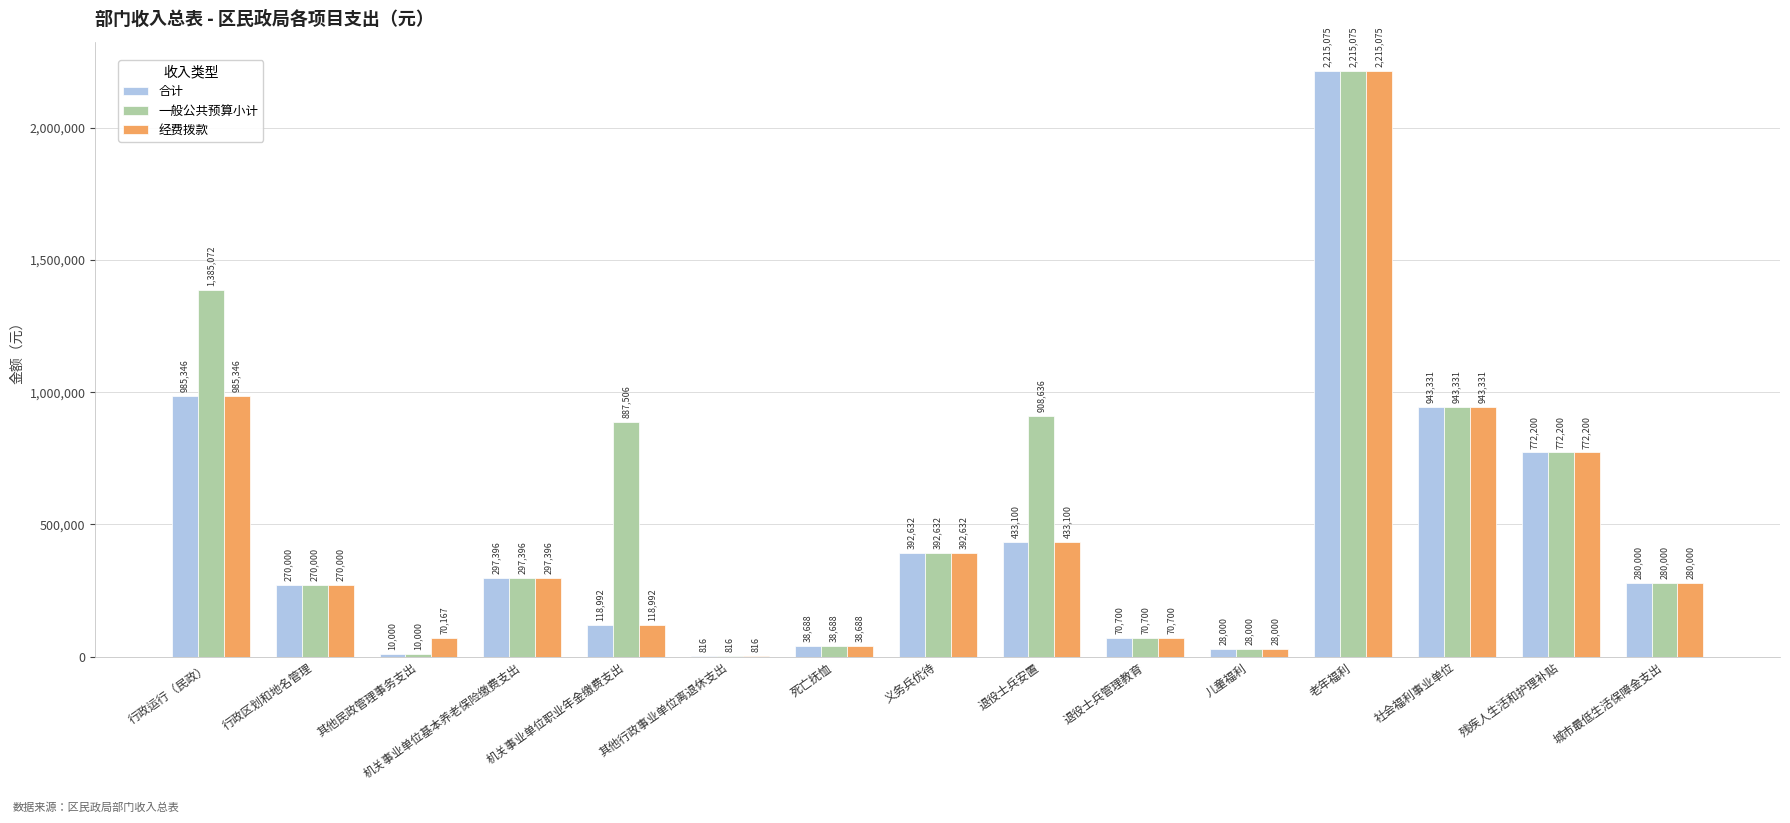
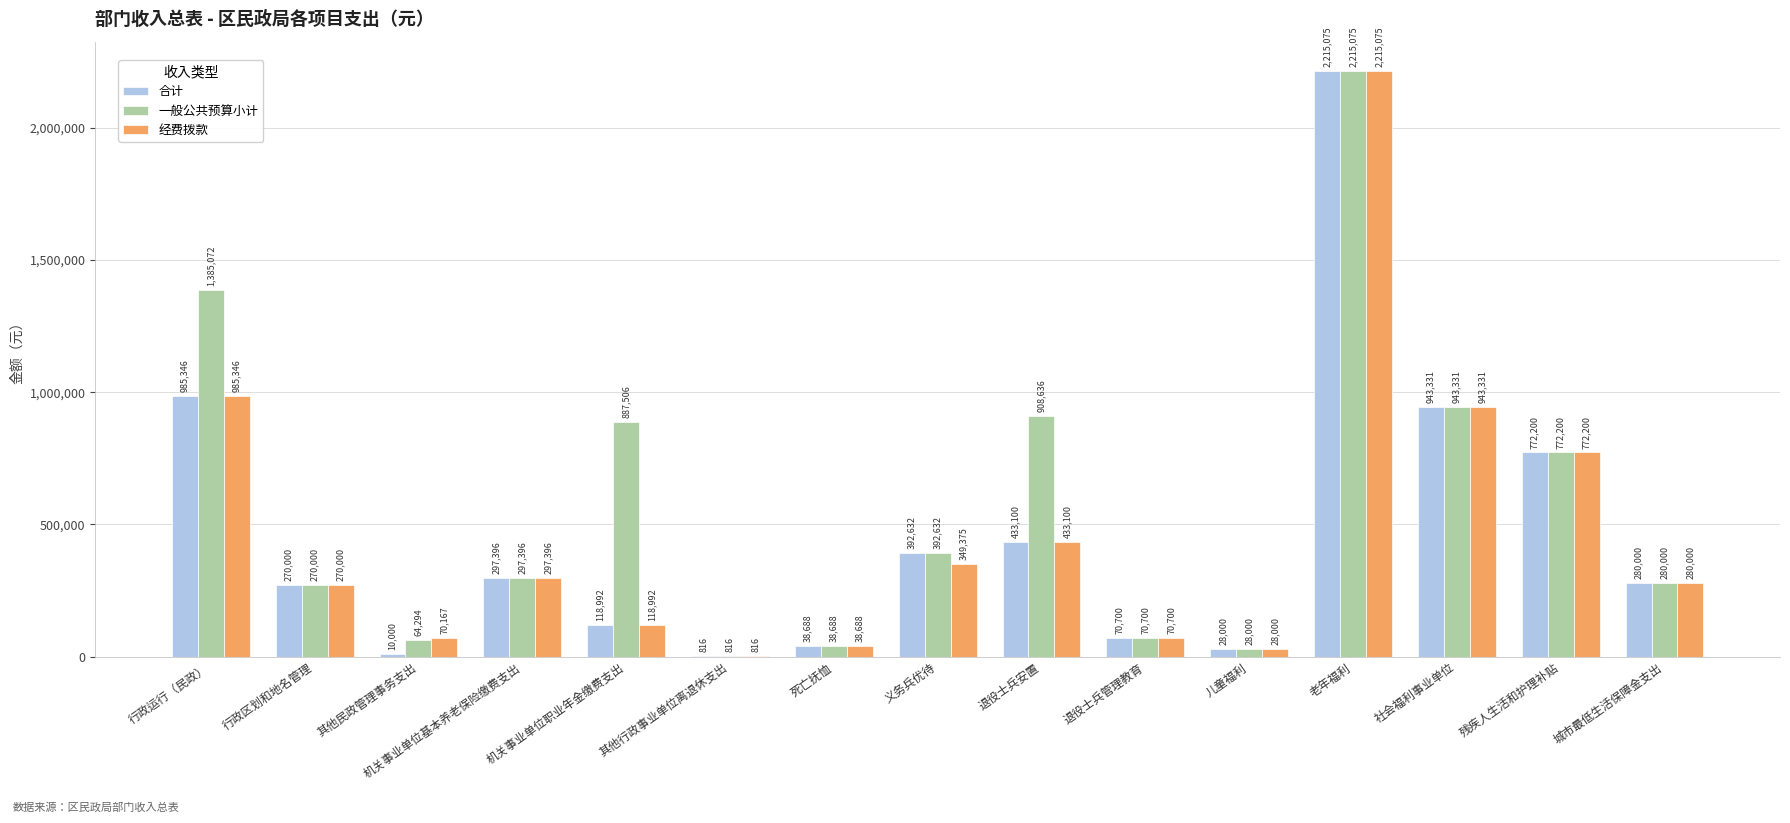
一般公共预算小计, 其他民政管理事务支出: 10,000 -> 64,294
经费拨款, 义务兵优待: 392,632 -> 349,375
